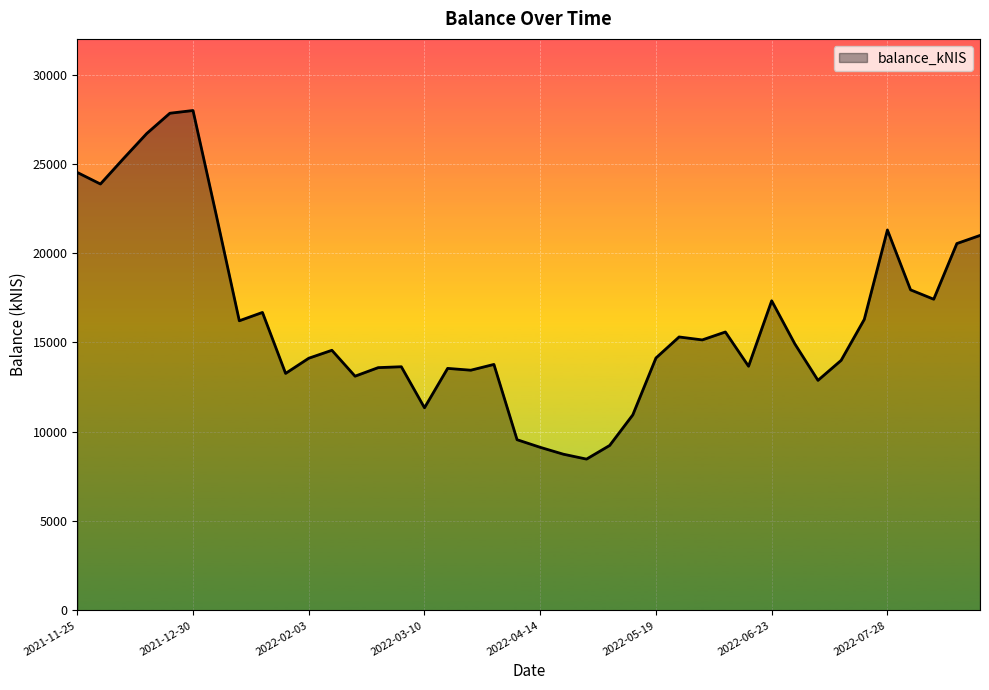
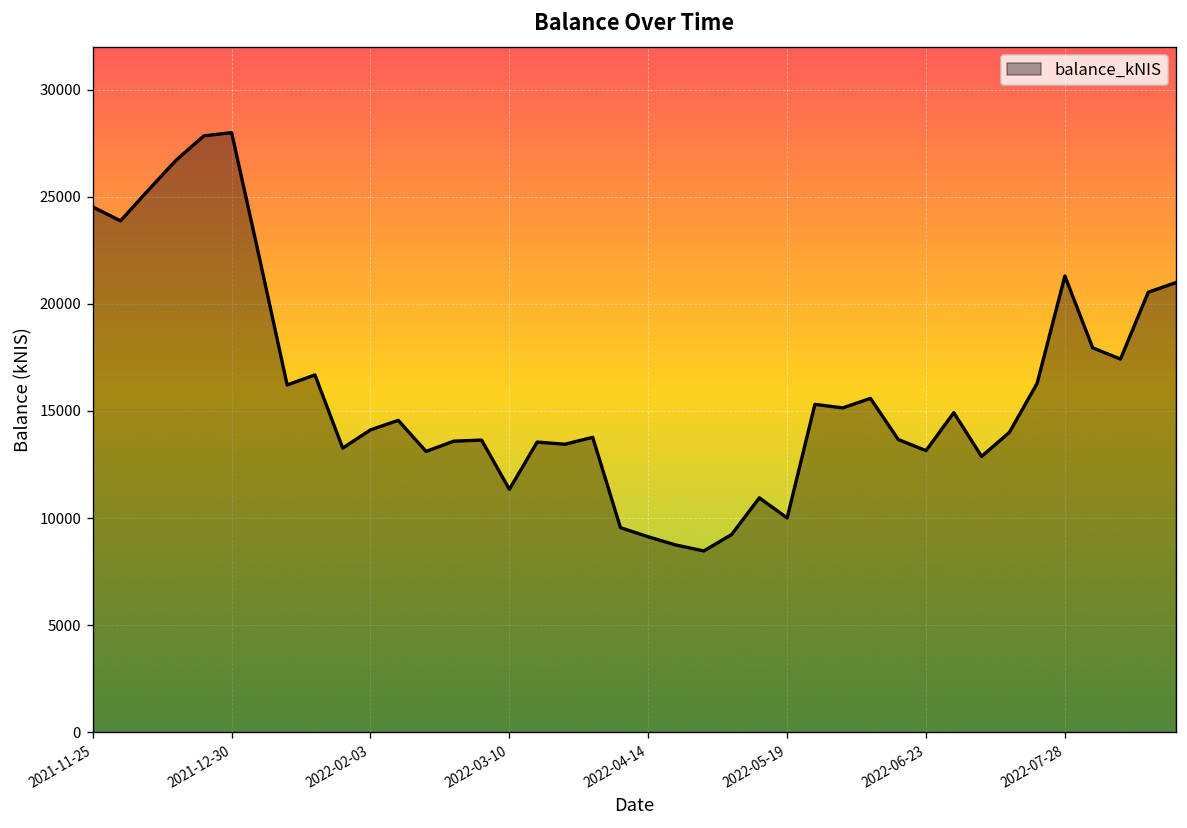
2022-05-19: 14100 -> 10000
2022-06-23: 17300 -> 13100
